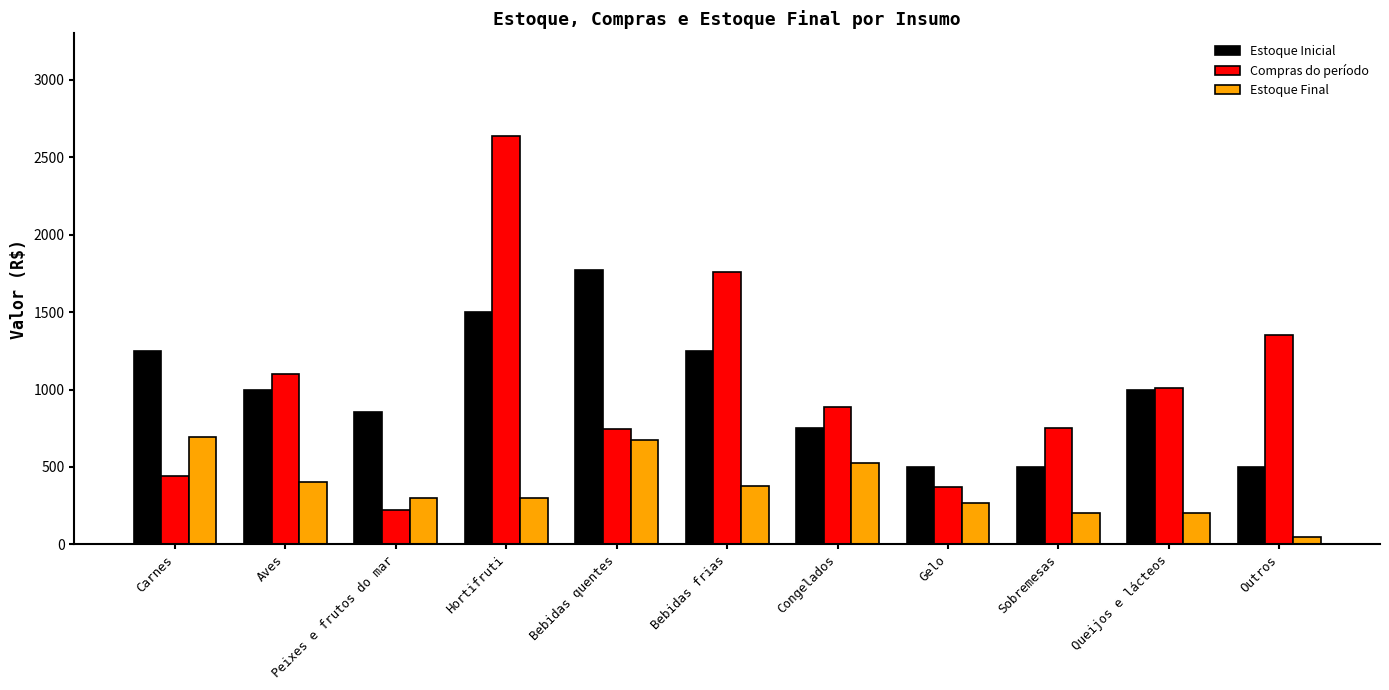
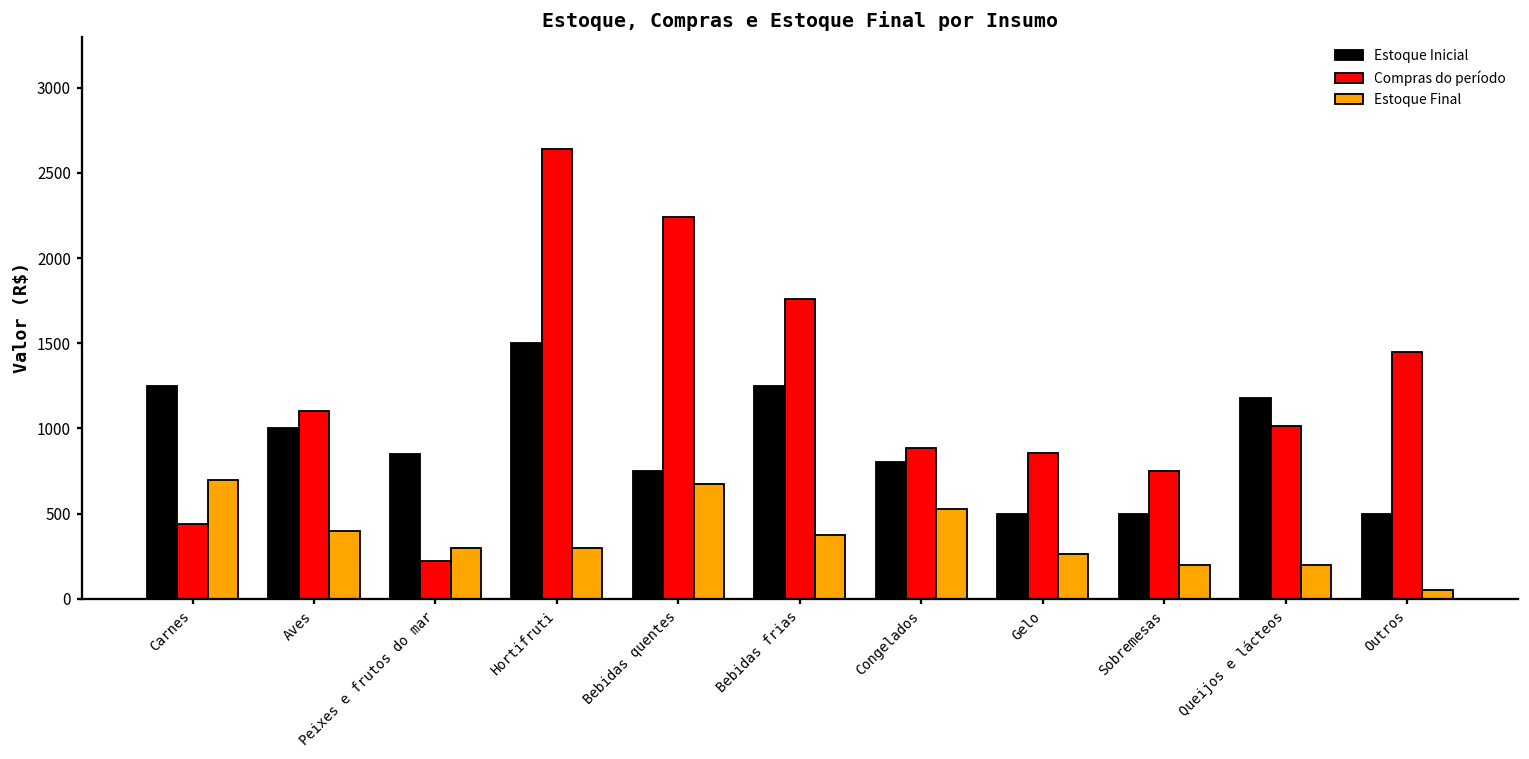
Estoque Inicial, Bebidas quentes: 1780 -> 750
Compras do período, Bebidas quentes: 750 -> 2240
Estoque Inicial, Congelados: 750 -> 800
Compras do período, Gelo: 370 -> 860
Estoque Inicial, Queijos e lácteos: 1000 -> 1180
Compras do período, Outros: 1350 -> 1450
